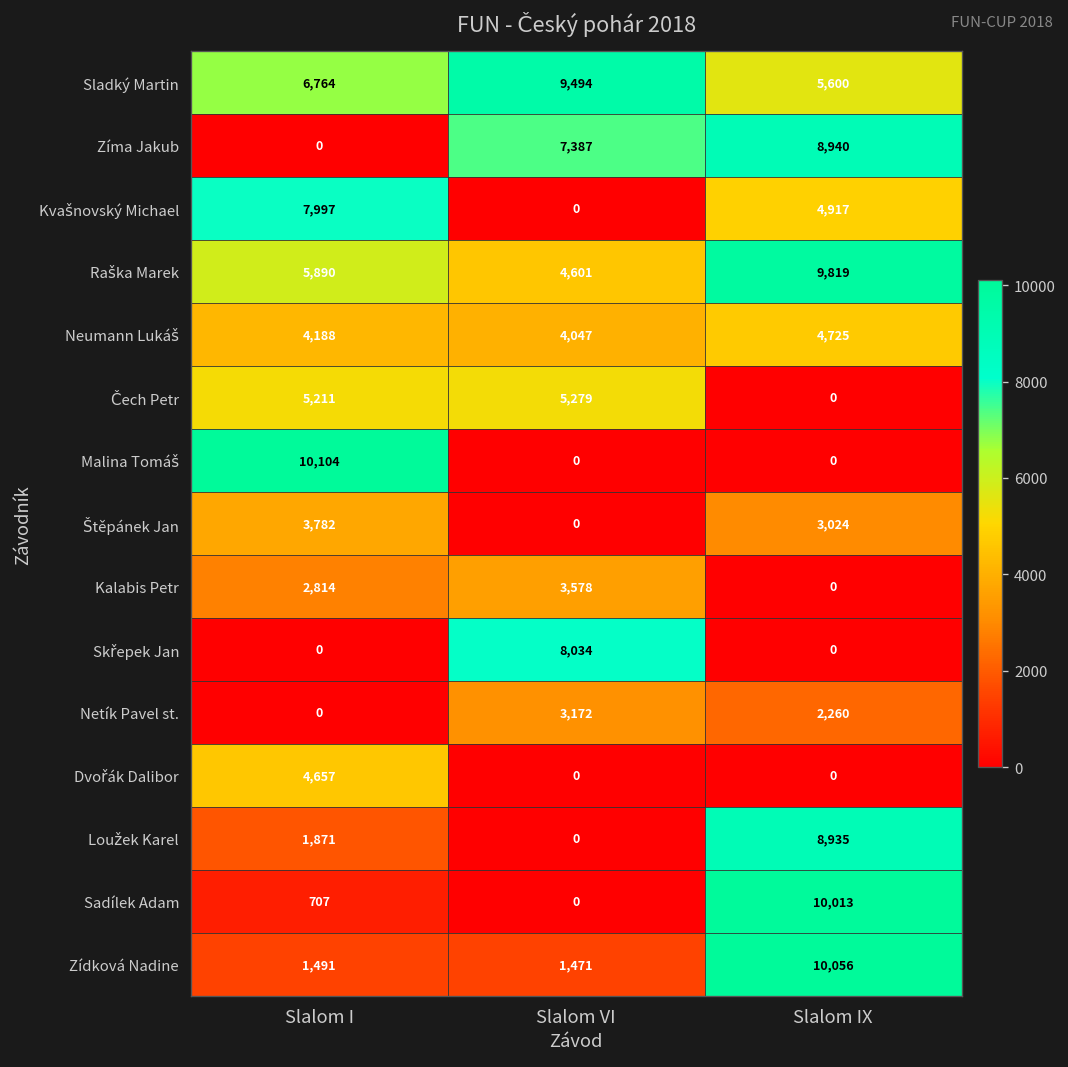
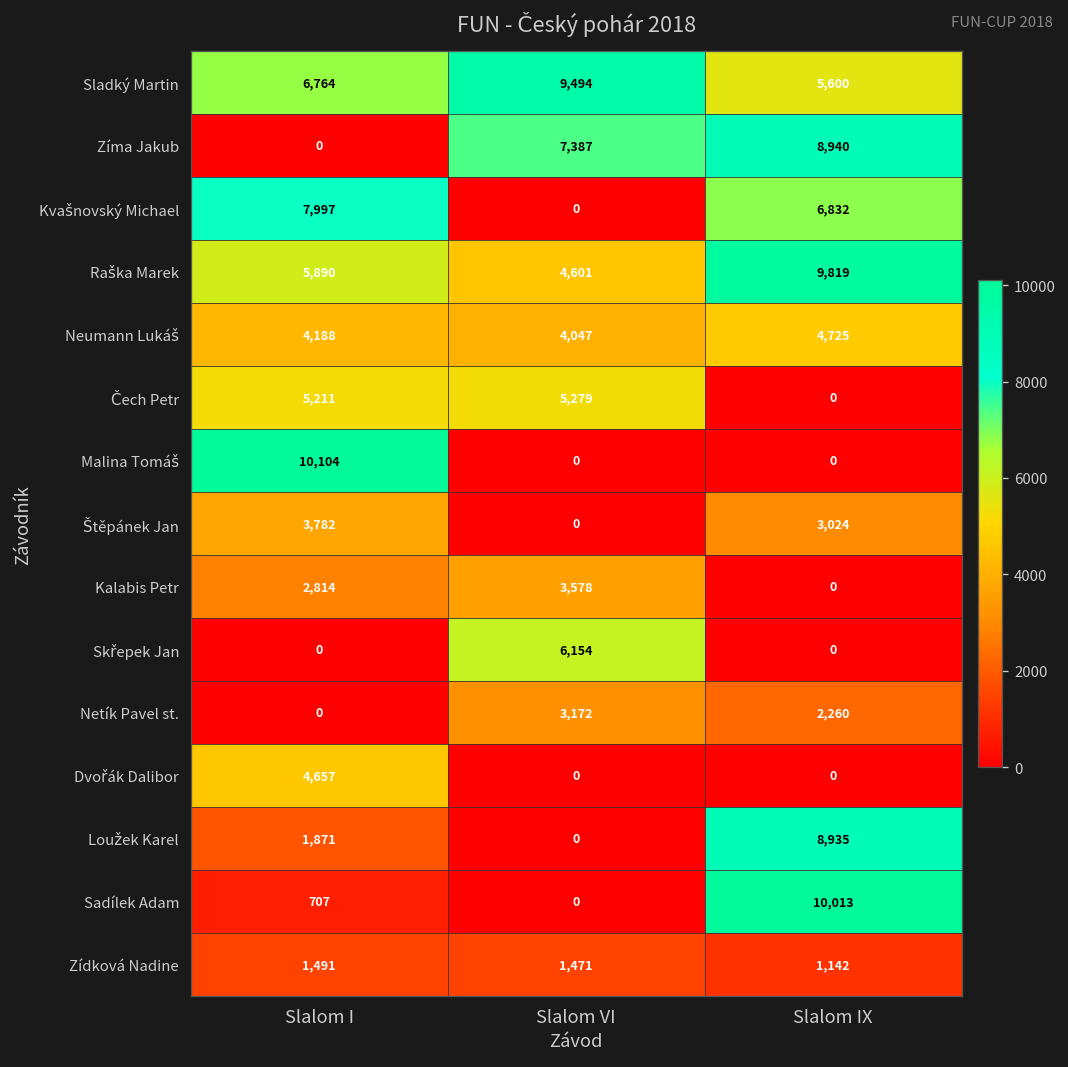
Kvašnovský Michael, Slalom IX: 4,917 -> 6,832
Skřepek Jan, Slalom VI: 8,034 -> 6,154
Zídková Nadine, Slalom IX: 10,056 -> 1,142
